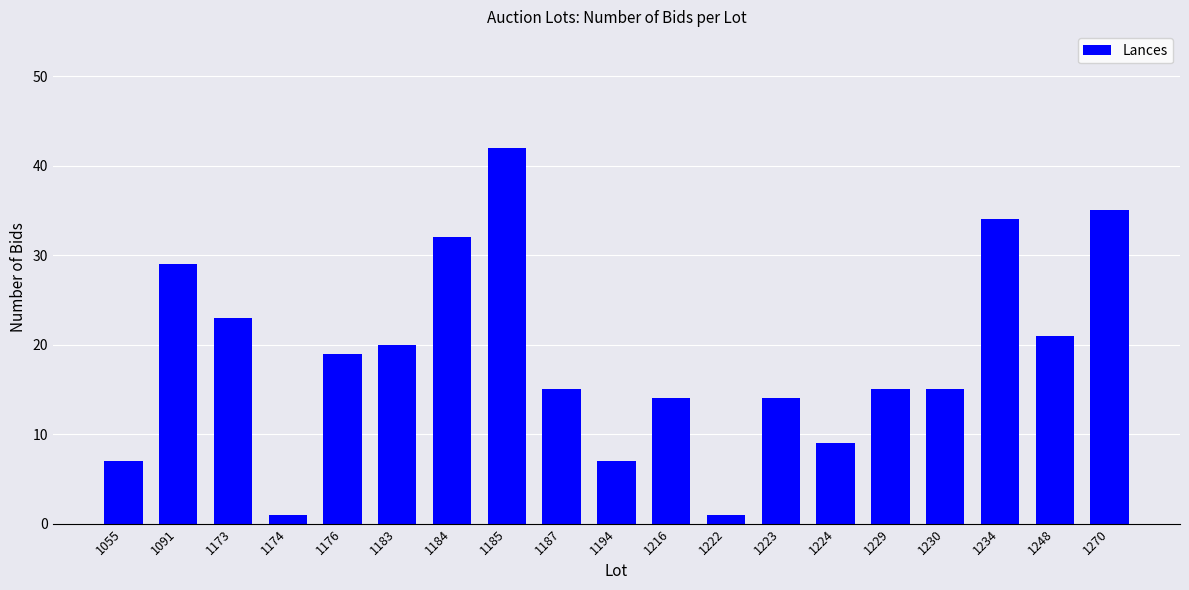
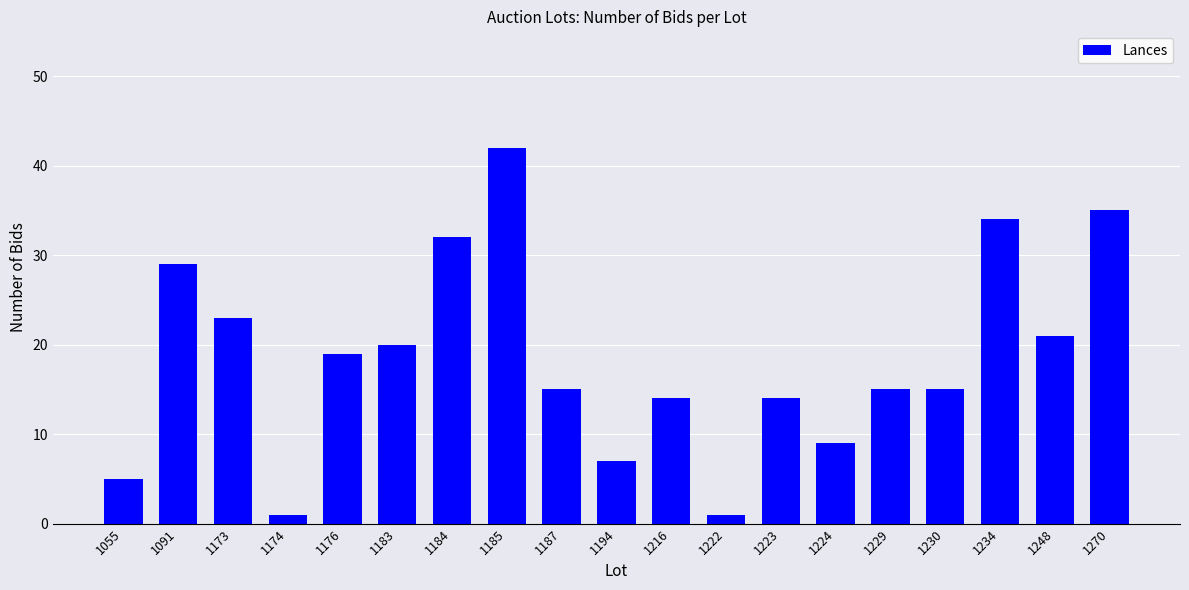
1055: 7 -> 5
